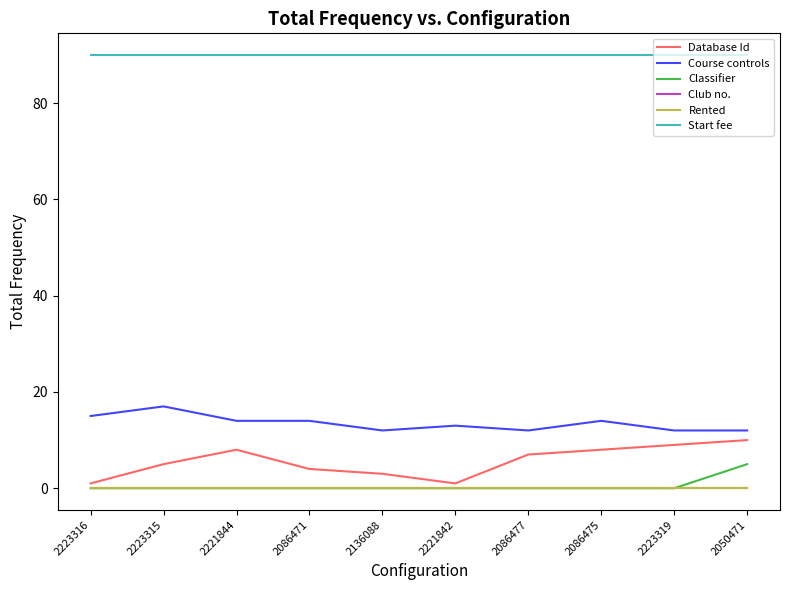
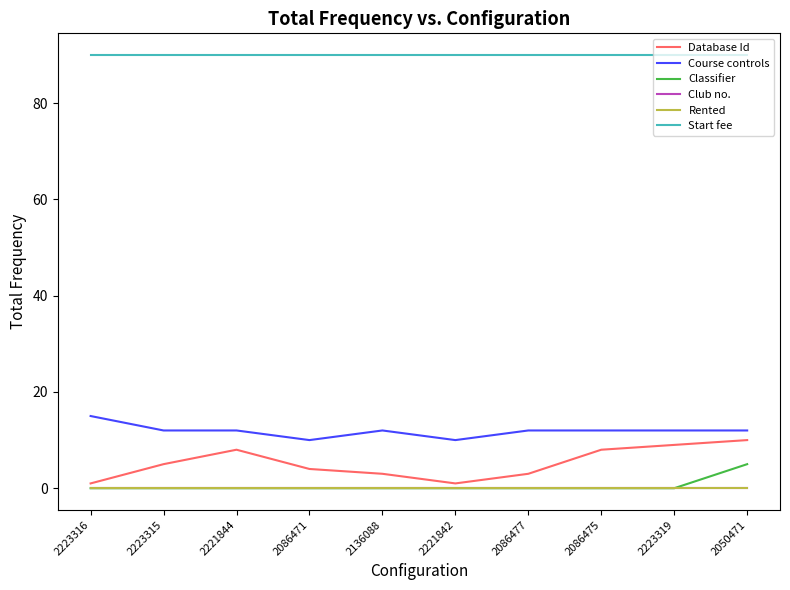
Course controls, 2223315: 17 -> 12
Course controls, 2221844: 14 -> 12
Course controls, 2086471: 14 -> 10
Course controls, 2221842: 13 -> 10
Database Id, 2086477: 7 -> 3
Course controls, 2086475: 14 -> 12
